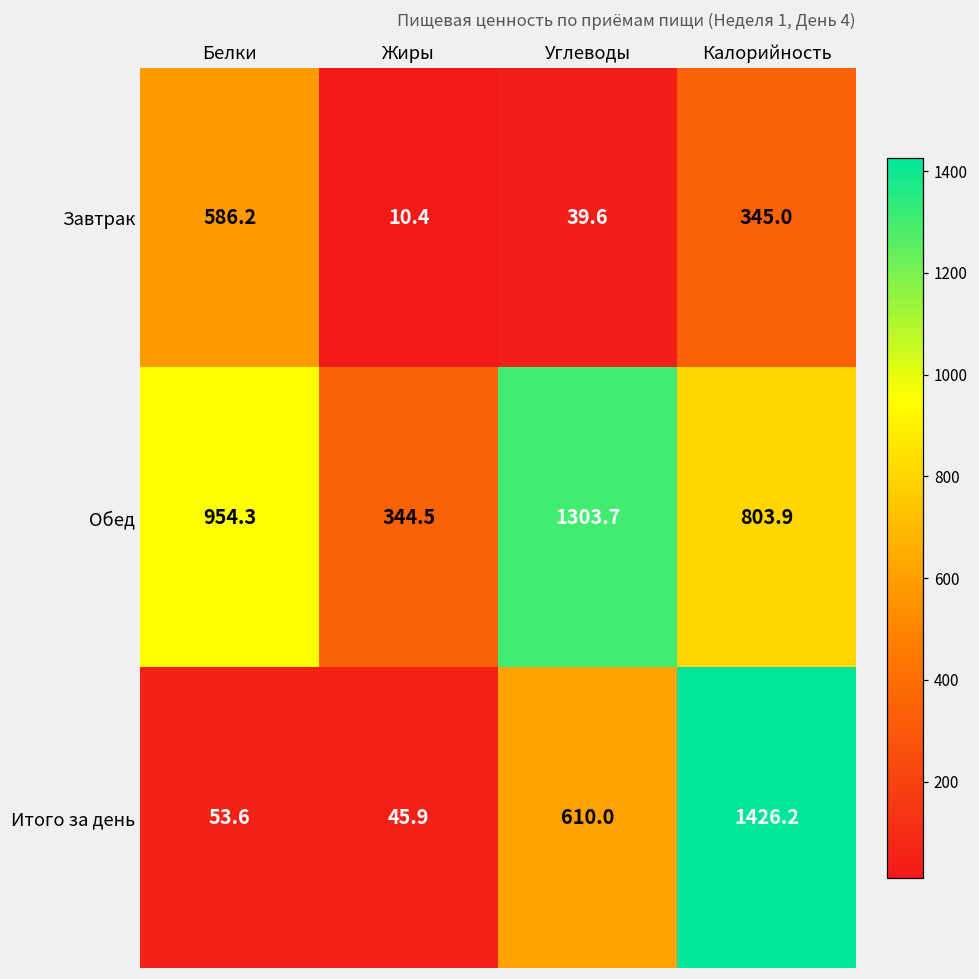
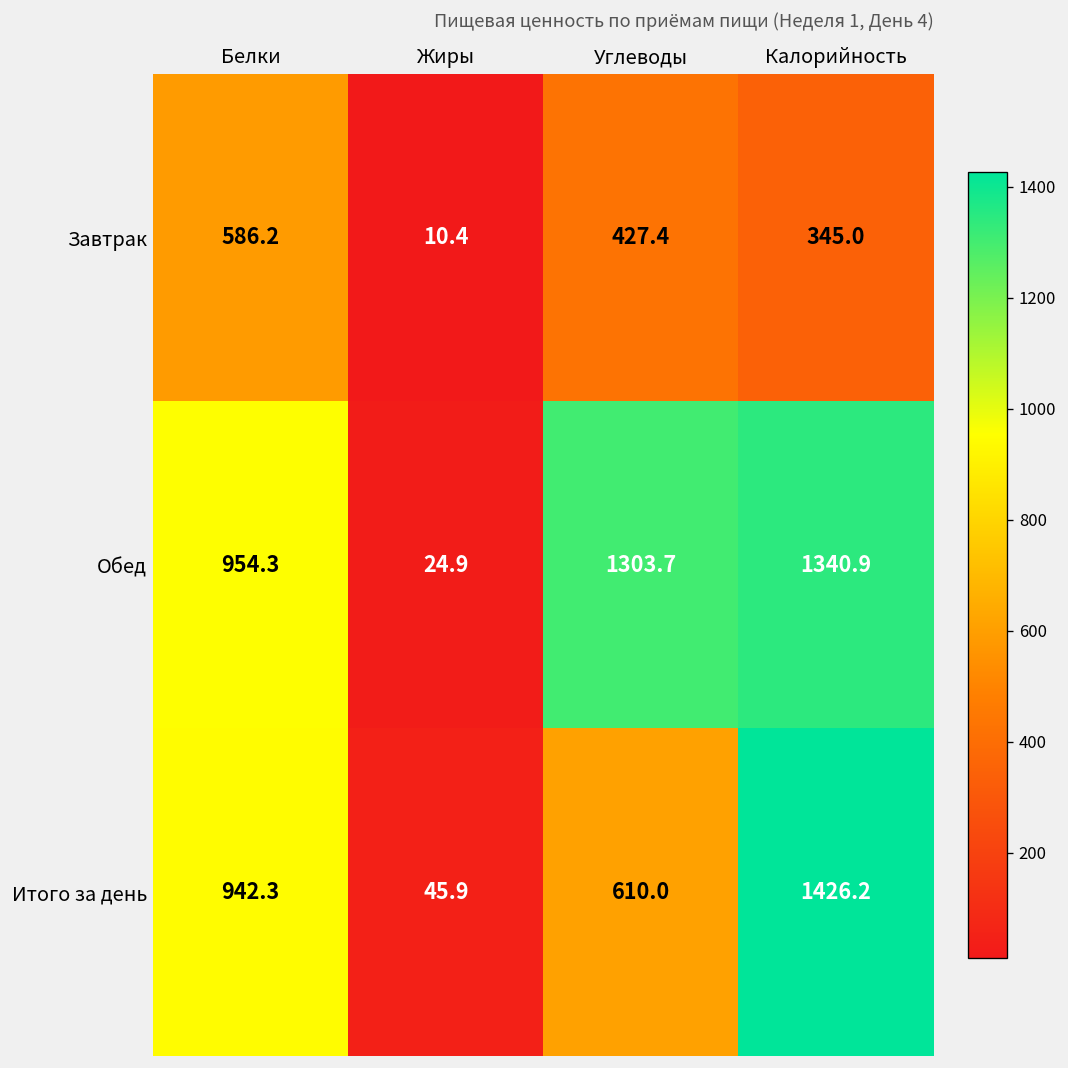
Завтрак, Углеводы: 39.6 -> 427.4
Обед, Жиры: 344.5 -> 24.9
Обед, Калорийность: 803.9 -> 1340.9
Итого за день, Белки: 53.6 -> 942.3
